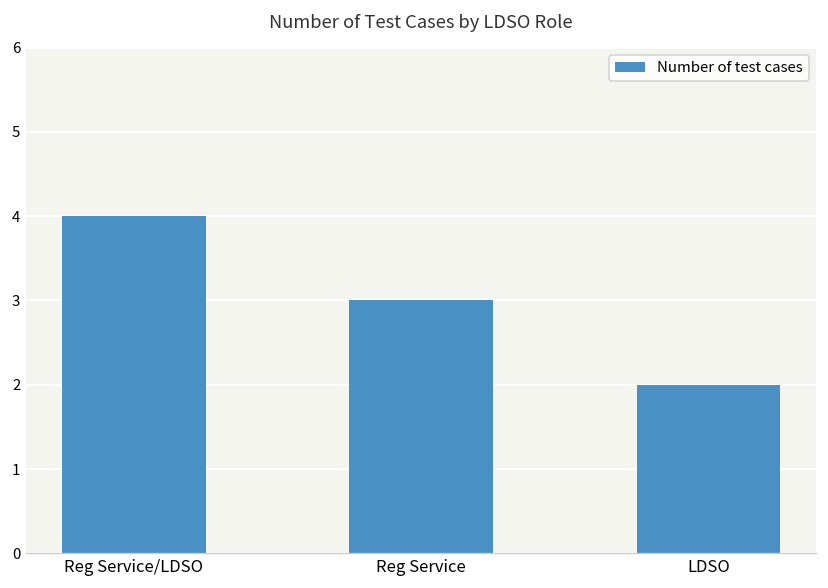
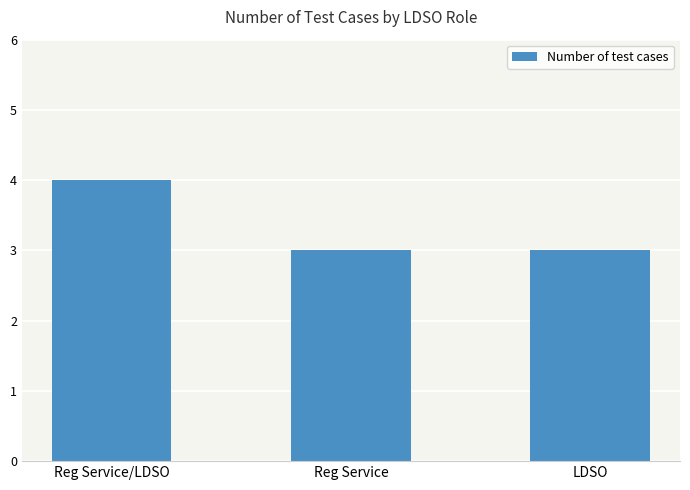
LDSO: 2 -> 3
